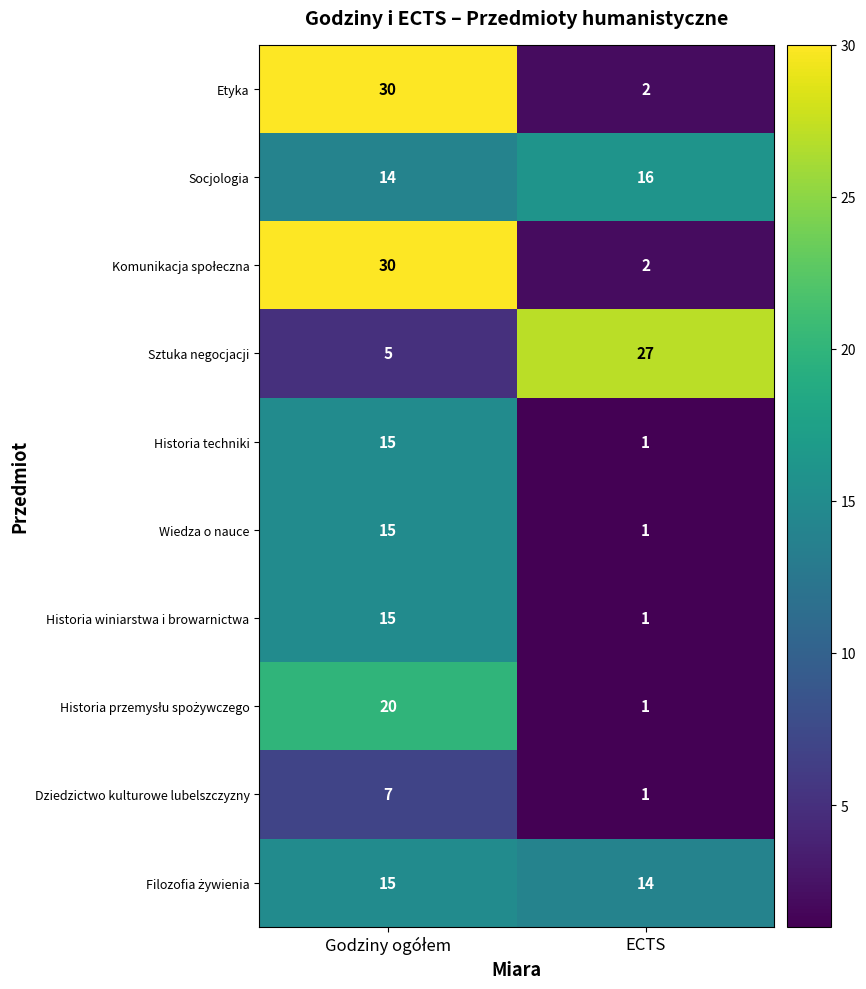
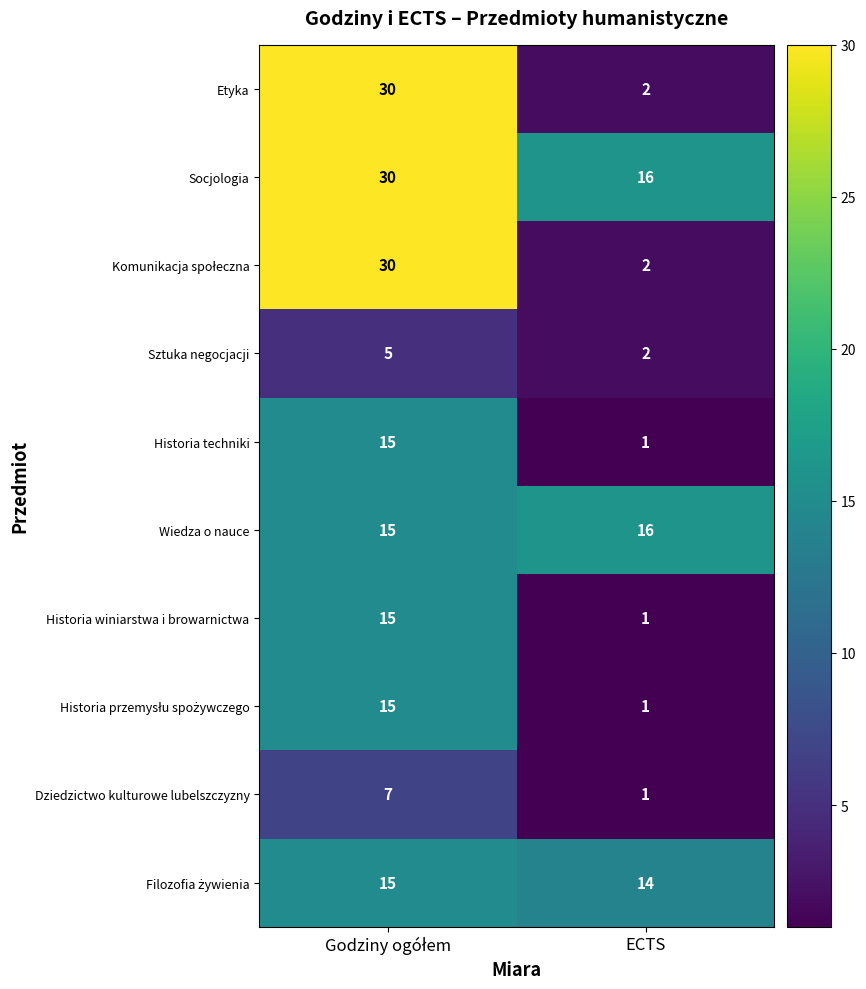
Socjologia, Godziny ogółem: 14 -> 30
Sztuka negocjacji, ECTS: 27 -> 2
Wiedza o nauce, ECTS: 1 -> 16
Historia przemysłu spożywczego, Godziny ogółem: 20 -> 15
